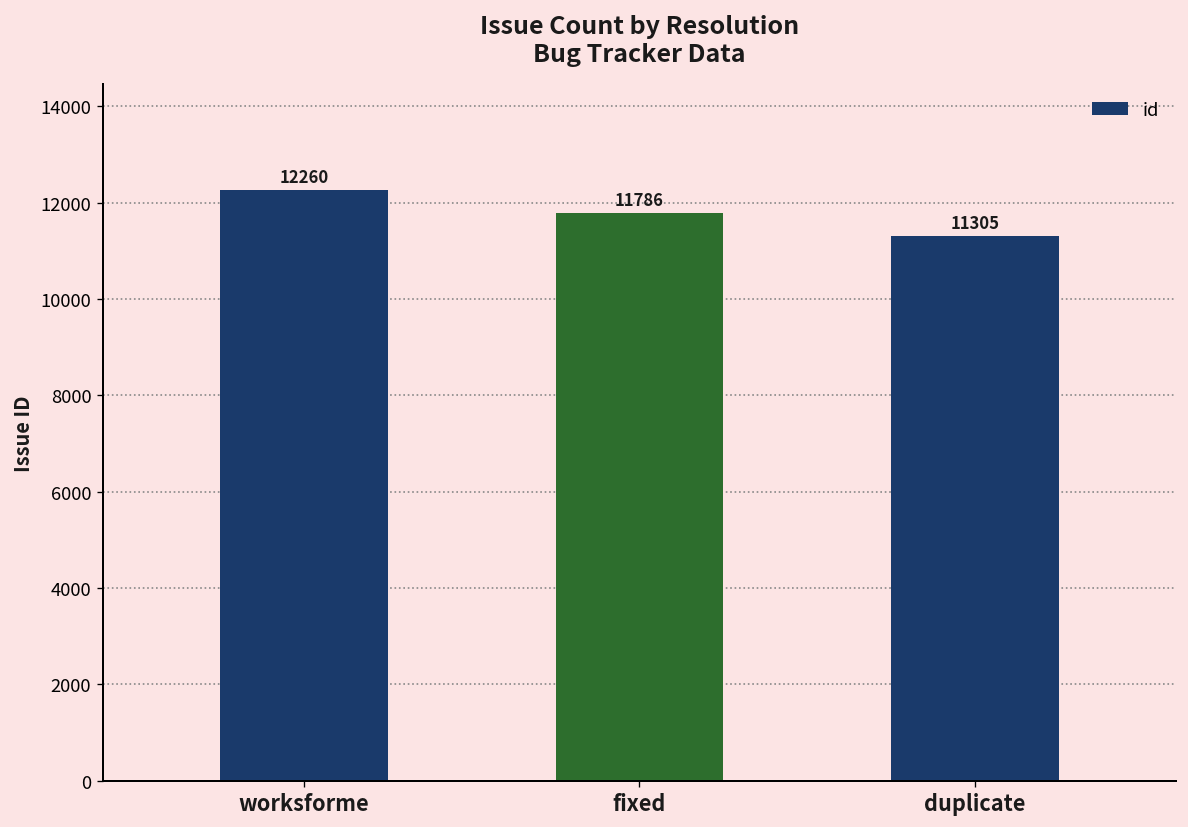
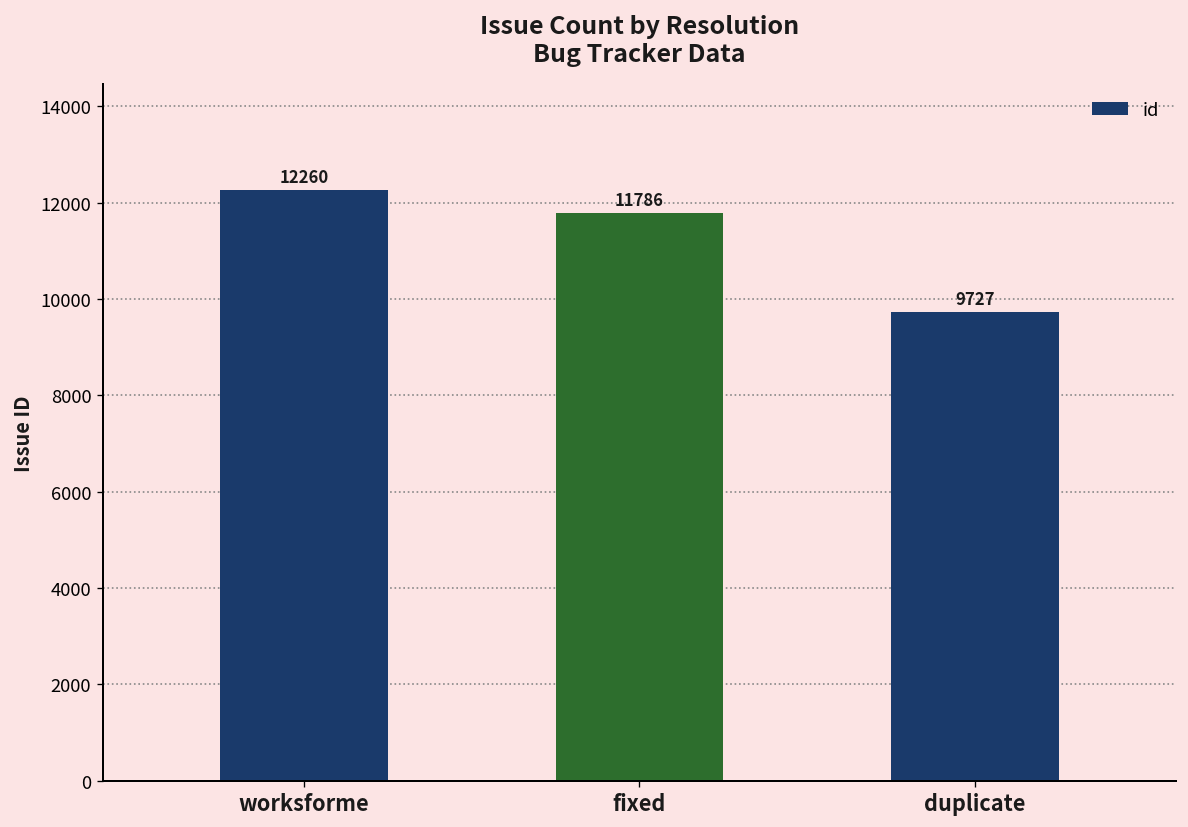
duplicate: 11305 -> 9727
